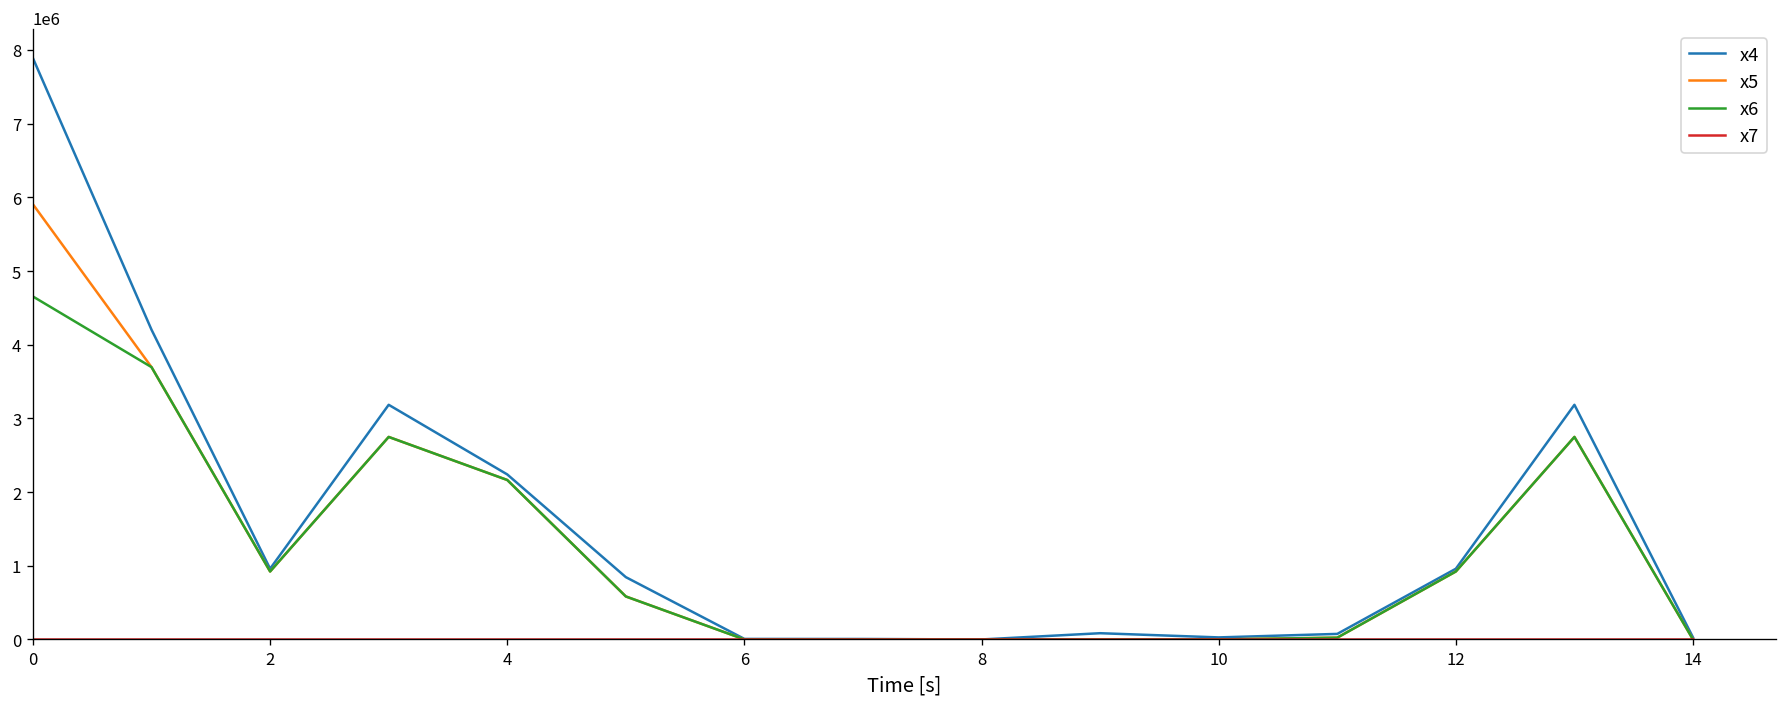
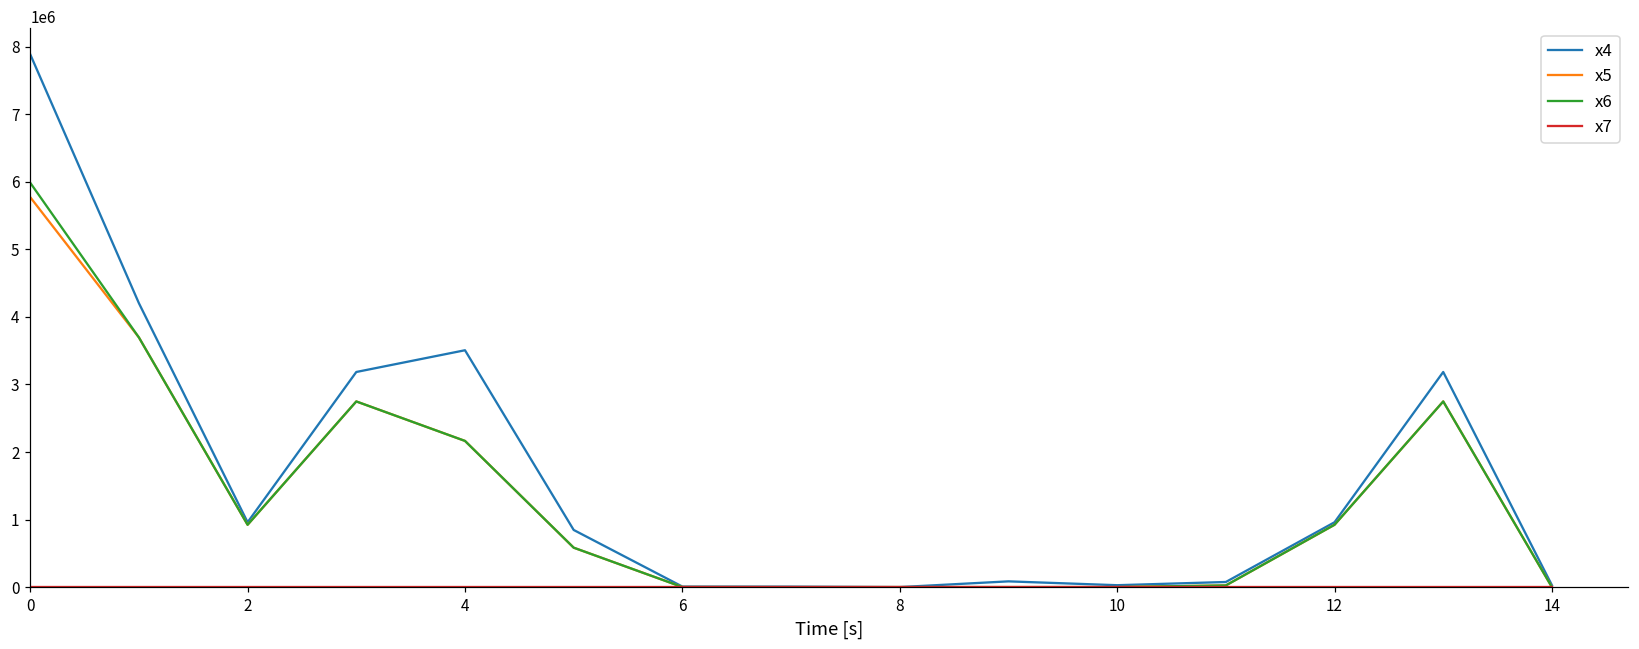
x5, 0: 5900000 -> 5800000
x6, 0: 4700000 -> 6000000
x4, 4: 2200000 -> 3500000
